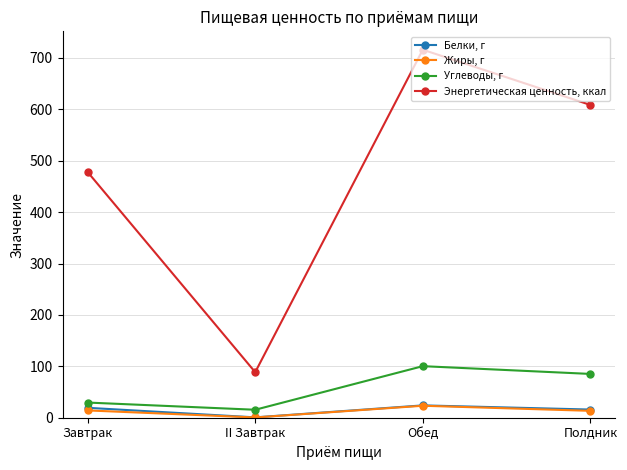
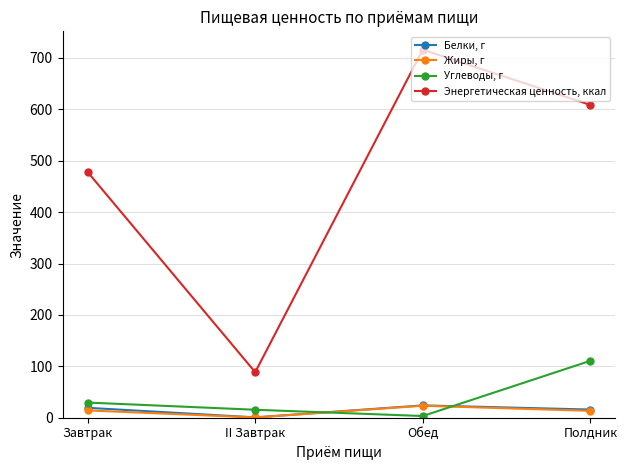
Углеводы, г, Обед: 100 -> 0
Углеводы, г, Полдник: 90 -> 110
